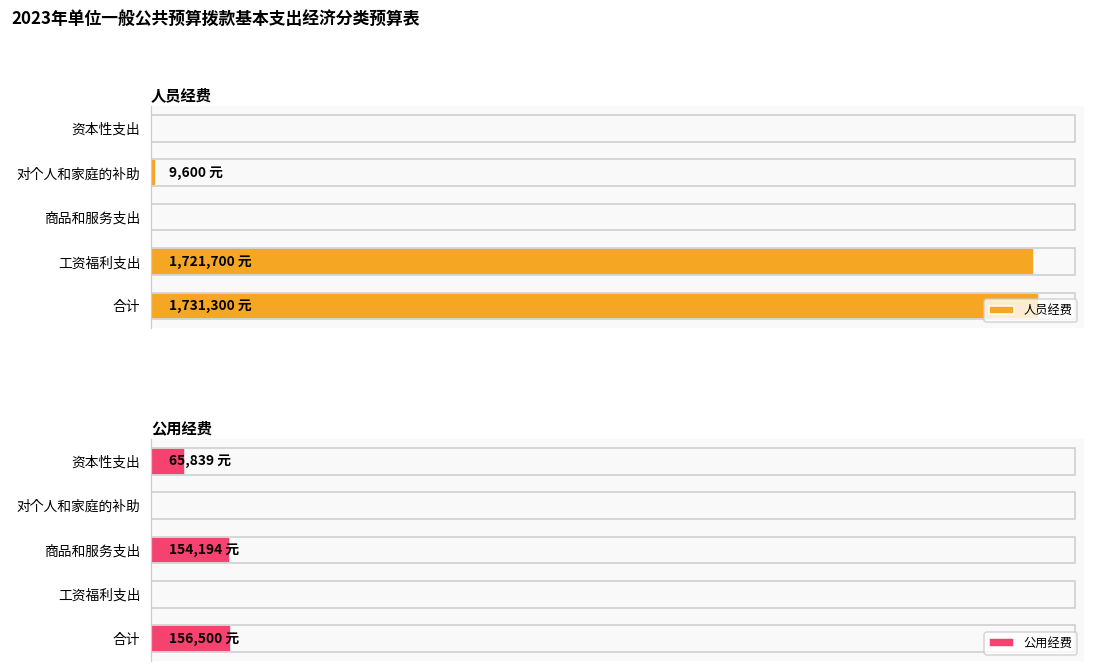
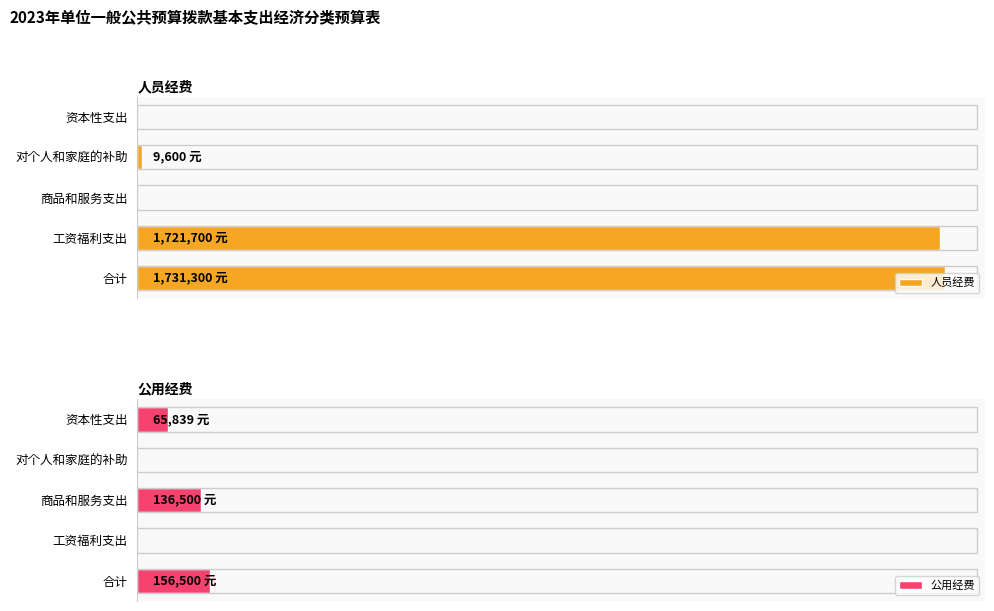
公用经费, 商品和服务支出: 154,194 -> 136,500
